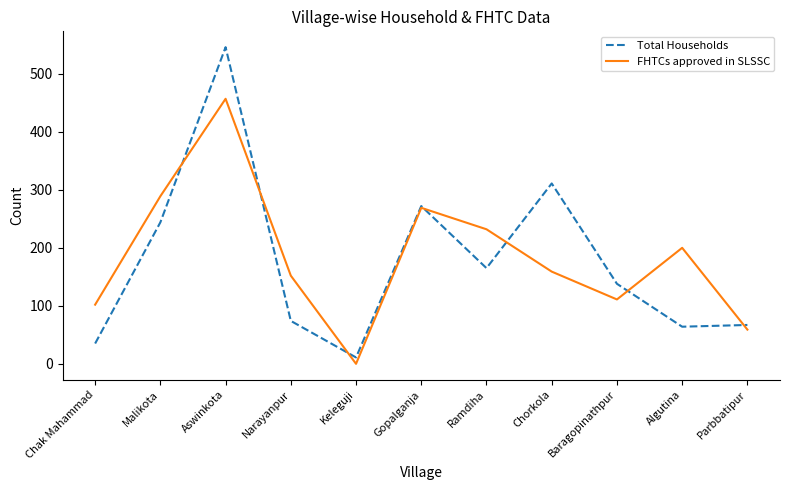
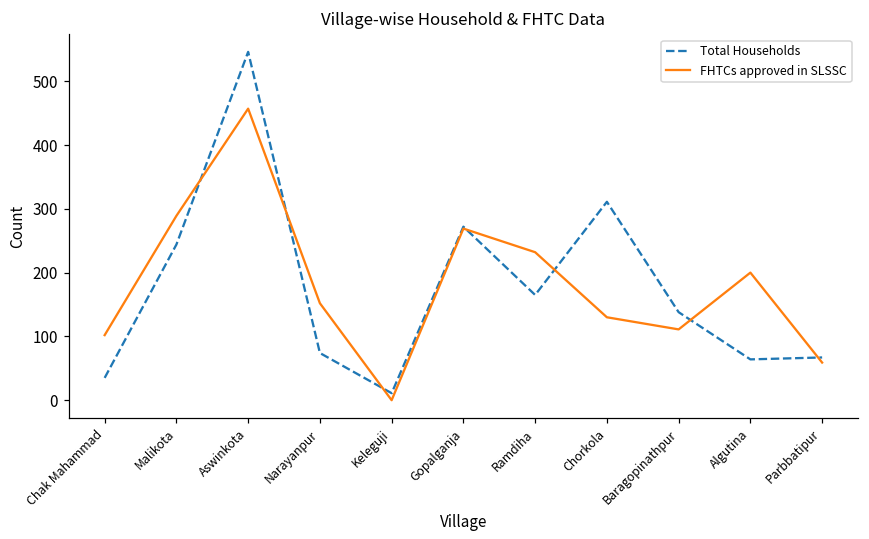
FHTCs approved in SLSSC, Chorkola: 160 -> 130
